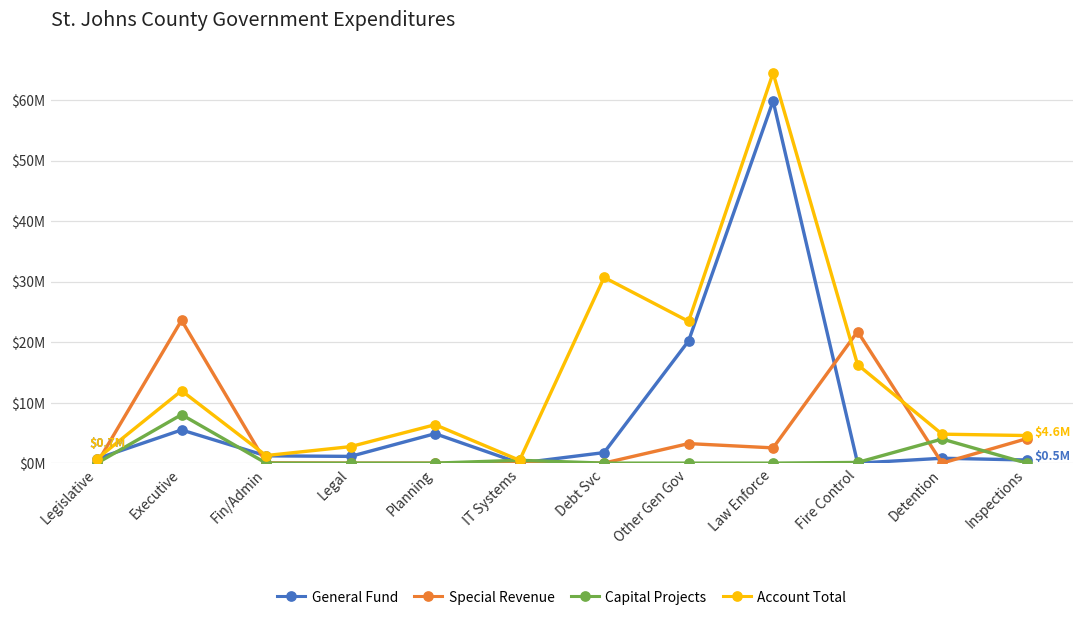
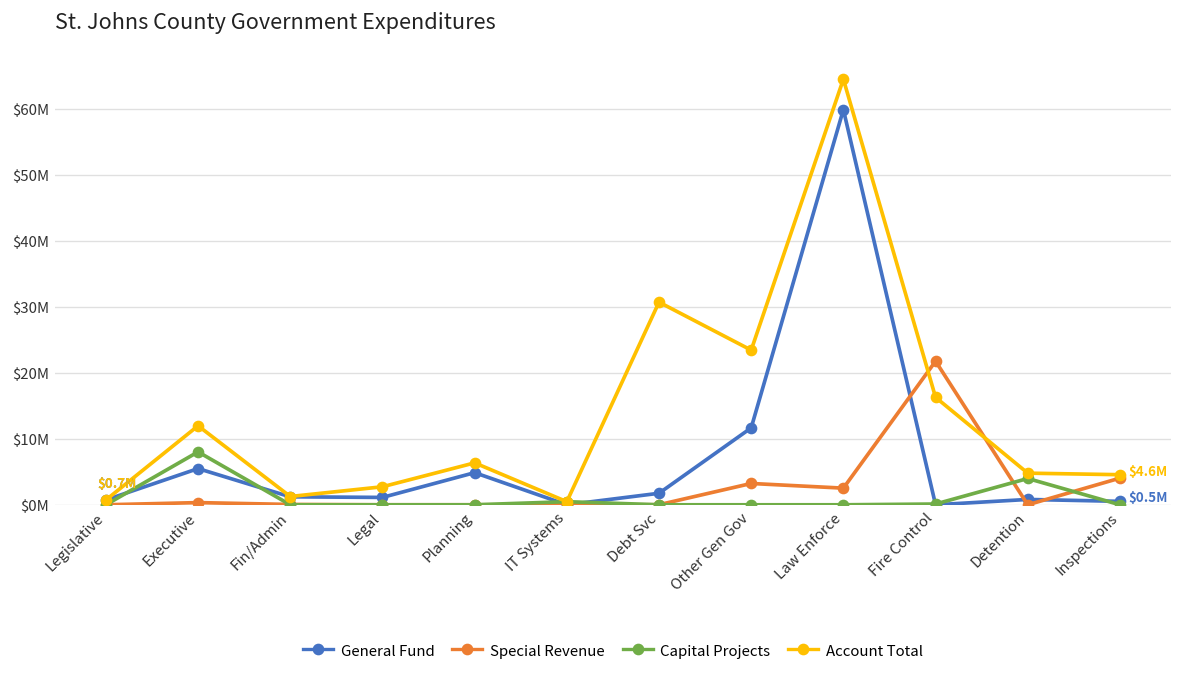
Special Revenue, Executive: $24000000 -> $0
General Fund, Other Gen Gov: $20000000 -> $12000000
